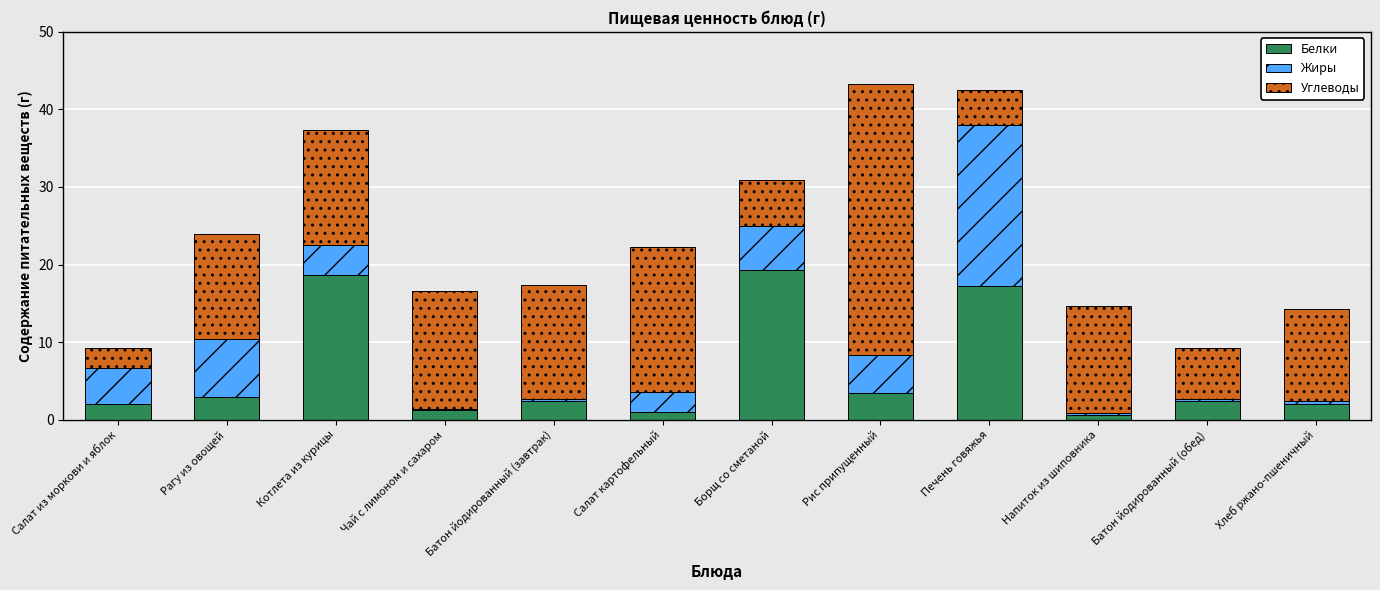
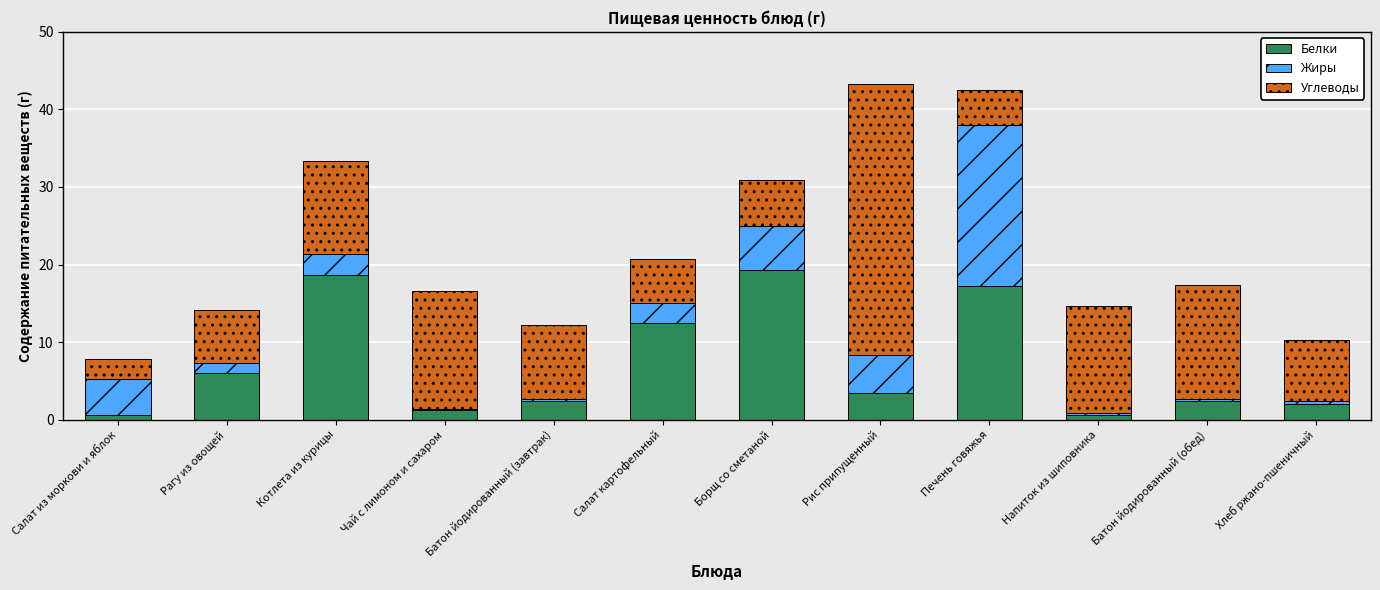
Белки, Салат из моркови и яблок: 2 -> 1
Белки, Рагу из овощей: 3 -> 6
Жиры, Рагу из овощей: 8 -> 1
Углеводы, Рагу из овощей: 14 -> 7
Жиры, Котлета из курицы: 4 -> 3
Углеводы, Котлета из курицы: 15 -> 12
Углеводы, Батон йодированный (завтрак): 15 -> 10
Белки, Салат картофельный: 1 -> 13
Углеводы, Салат картофельный: 19 -> 6
Углеводы, Батон йодированный (обед): 7 -> 15
Углеводы, Хлеб ржано-пшеничный: 12 -> 8
